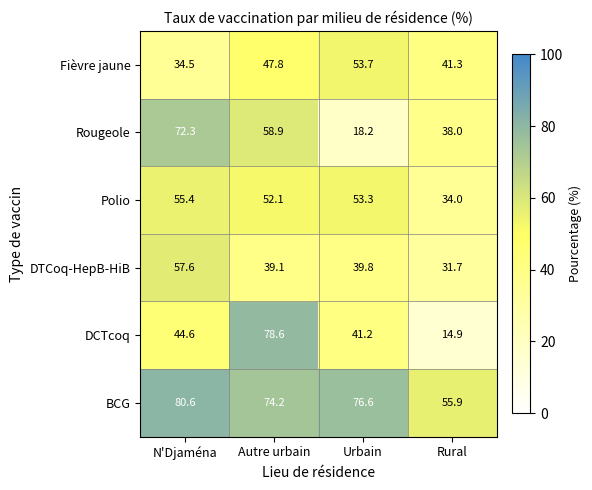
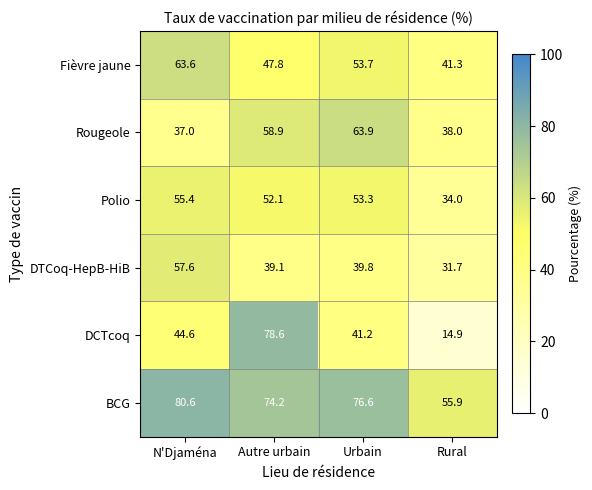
Fièvre jaune, N'Djaména: 34.5 -> 63.6
Rougeole, N'Djaména: 72.3 -> 37.0
Rougeole, Urbain: 18.2 -> 63.9
